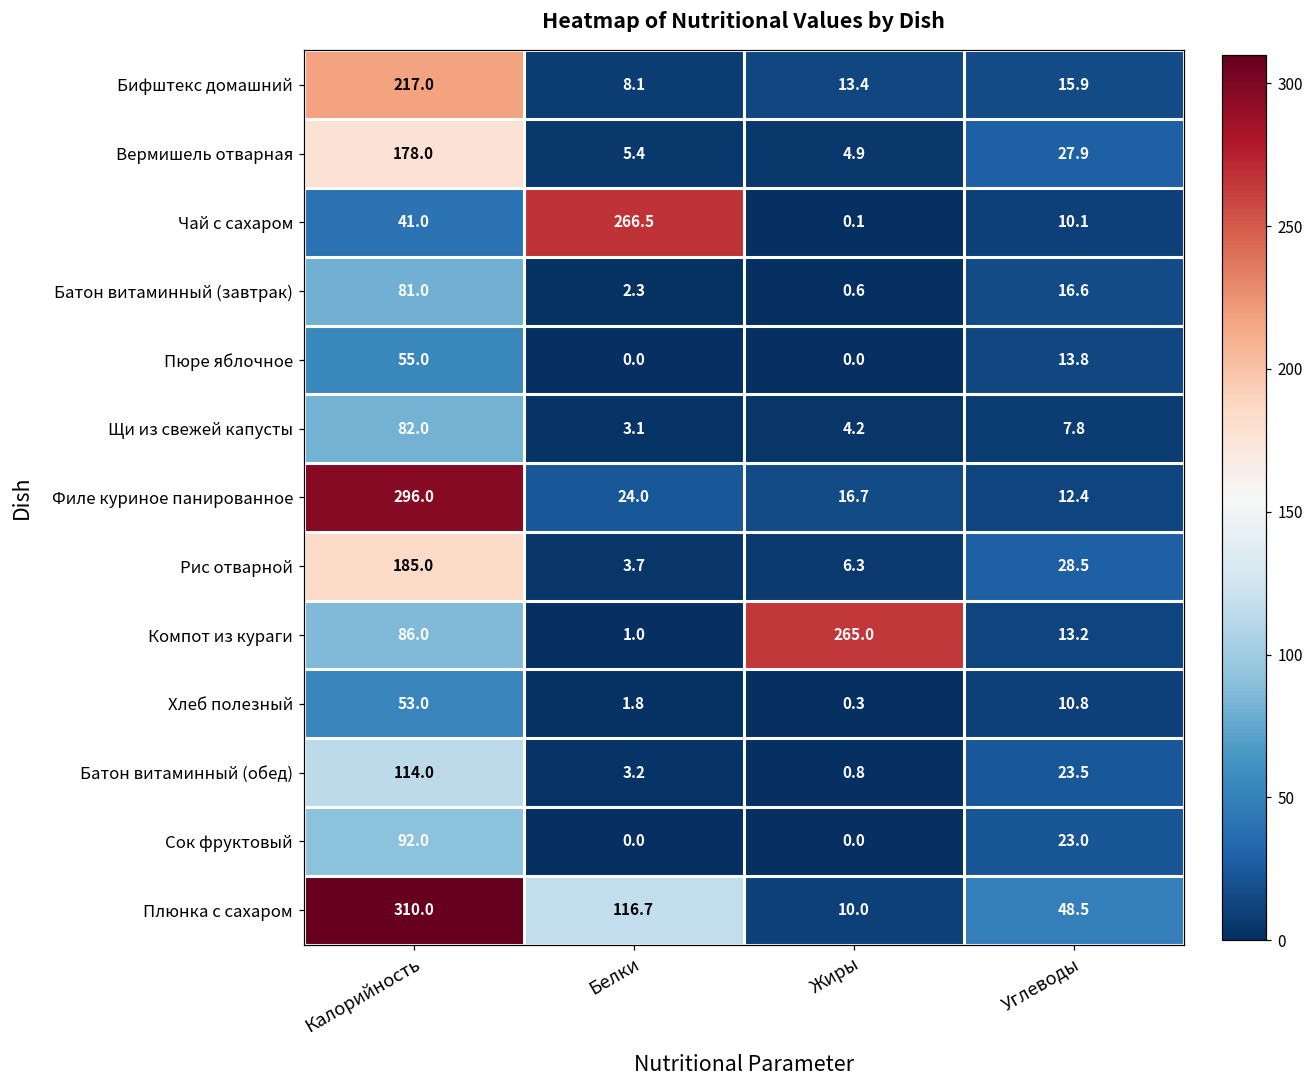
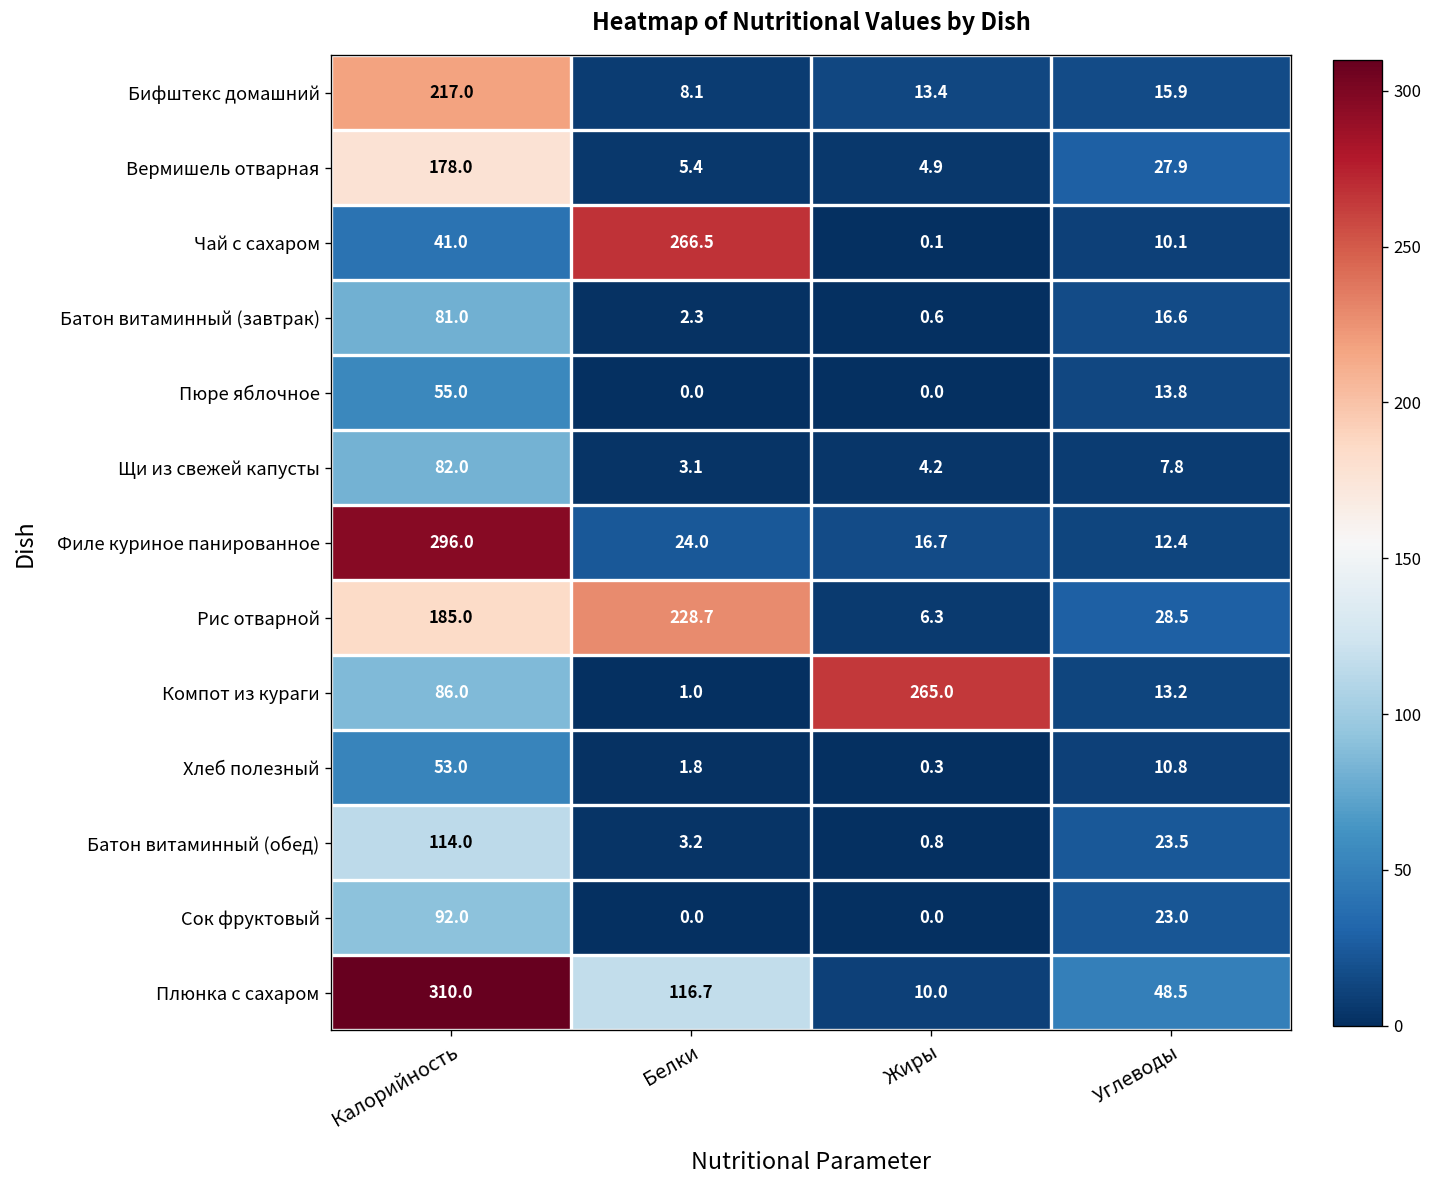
Рис отварной, Белки: 3.7 -> 228.7
